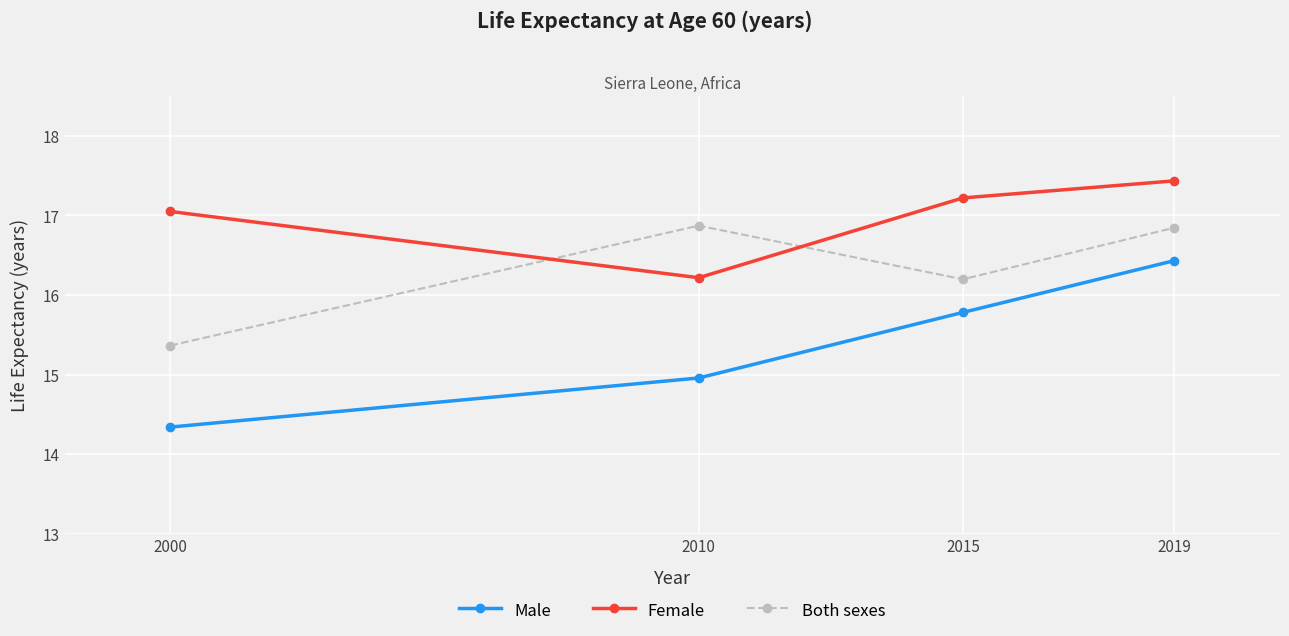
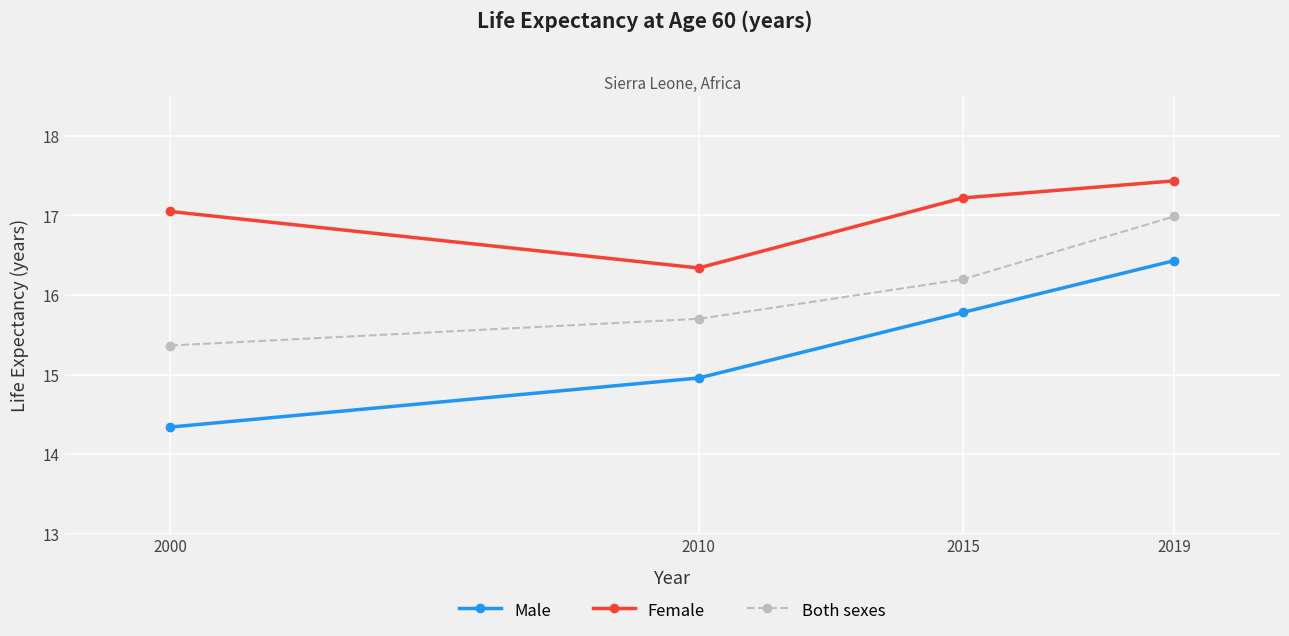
Female, 2010: 16.2 -> 16.3
Both sexes, 2010: 16.9 -> 15.7
Both sexes, 2019: 16.8 -> 17.0
